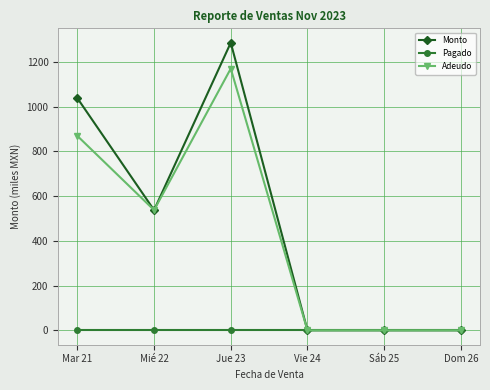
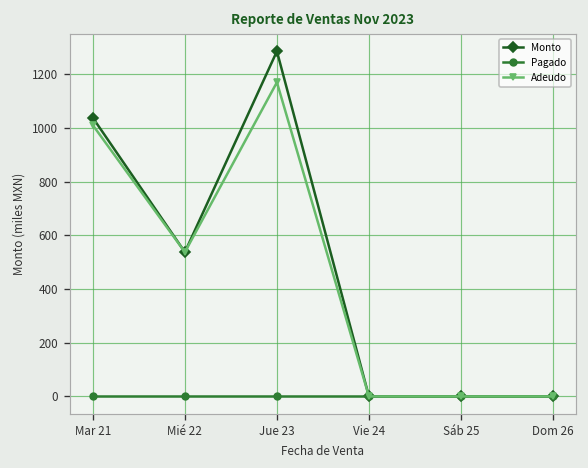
Adeudo, Mar 21: 870 -> 1010
